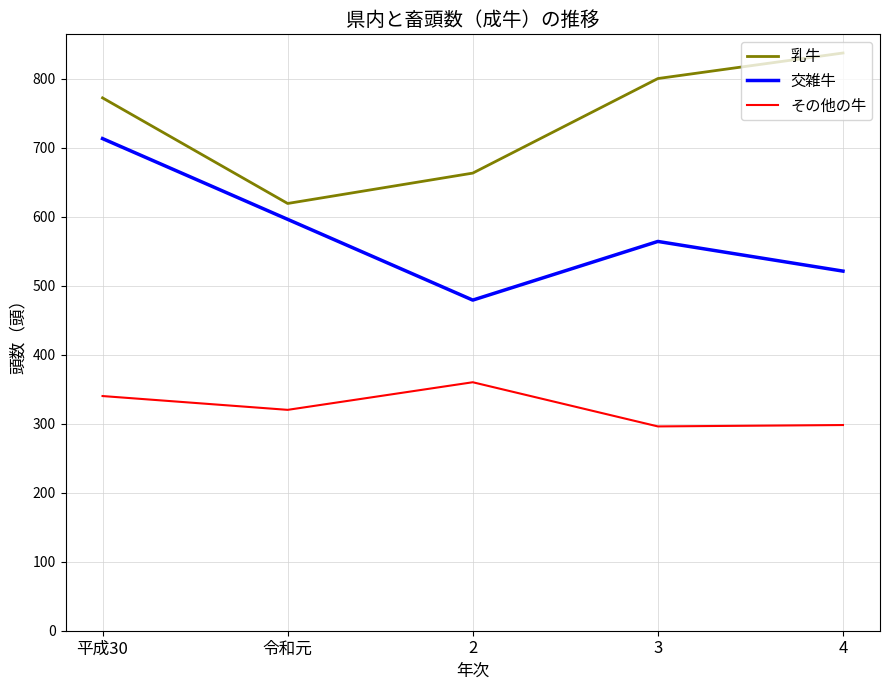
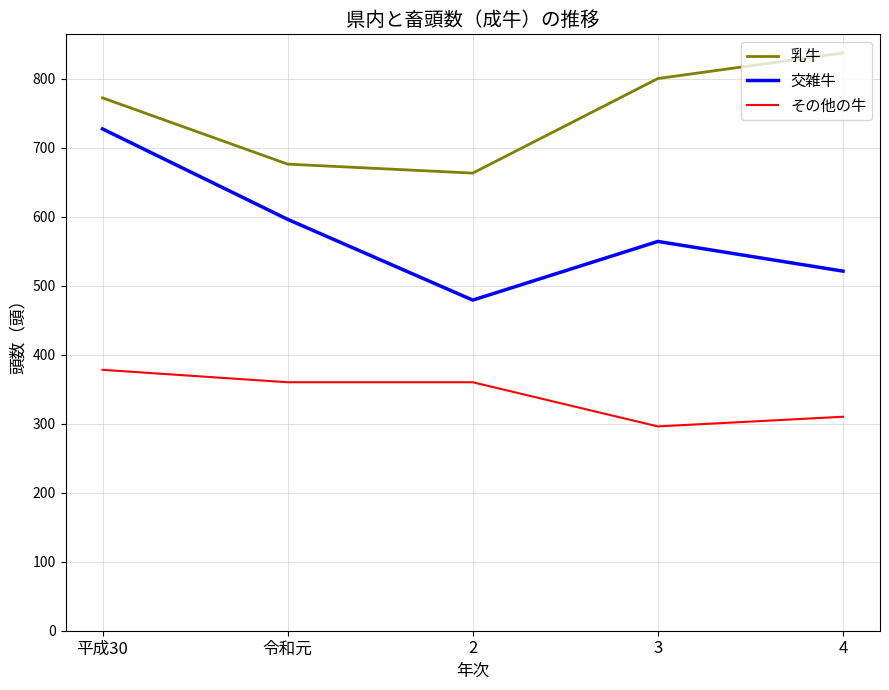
交雑牛, 平成30: 710 -> 730
その他の牛, 平成30: 340 -> 380
乳牛, 令和元: 620 -> 680
その他の牛, 令和元: 320 -> 360
その他の牛, 4: 300 -> 310
